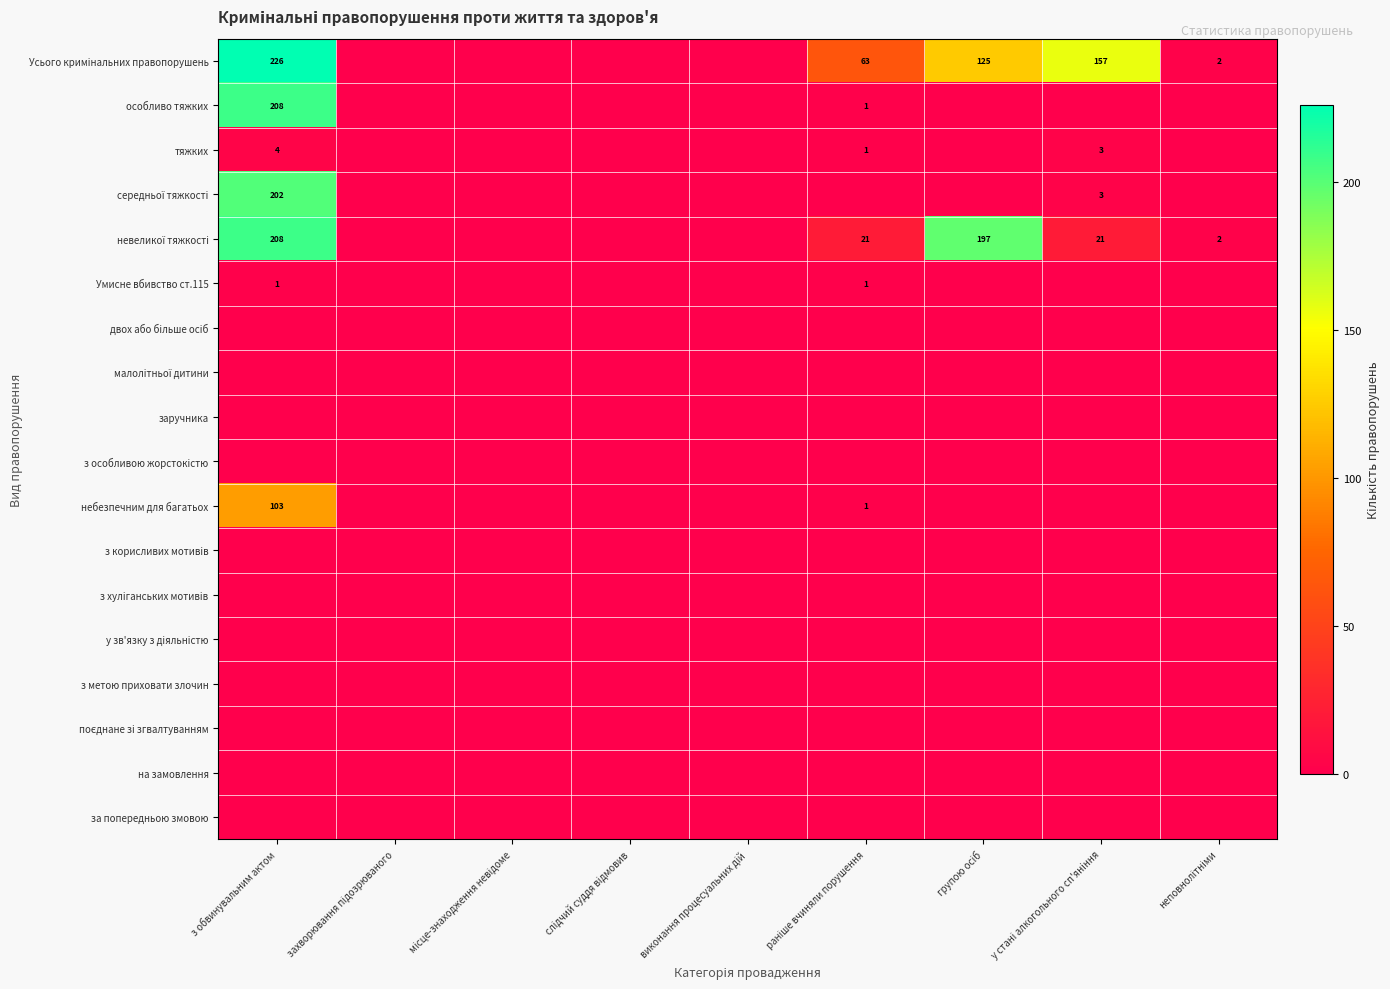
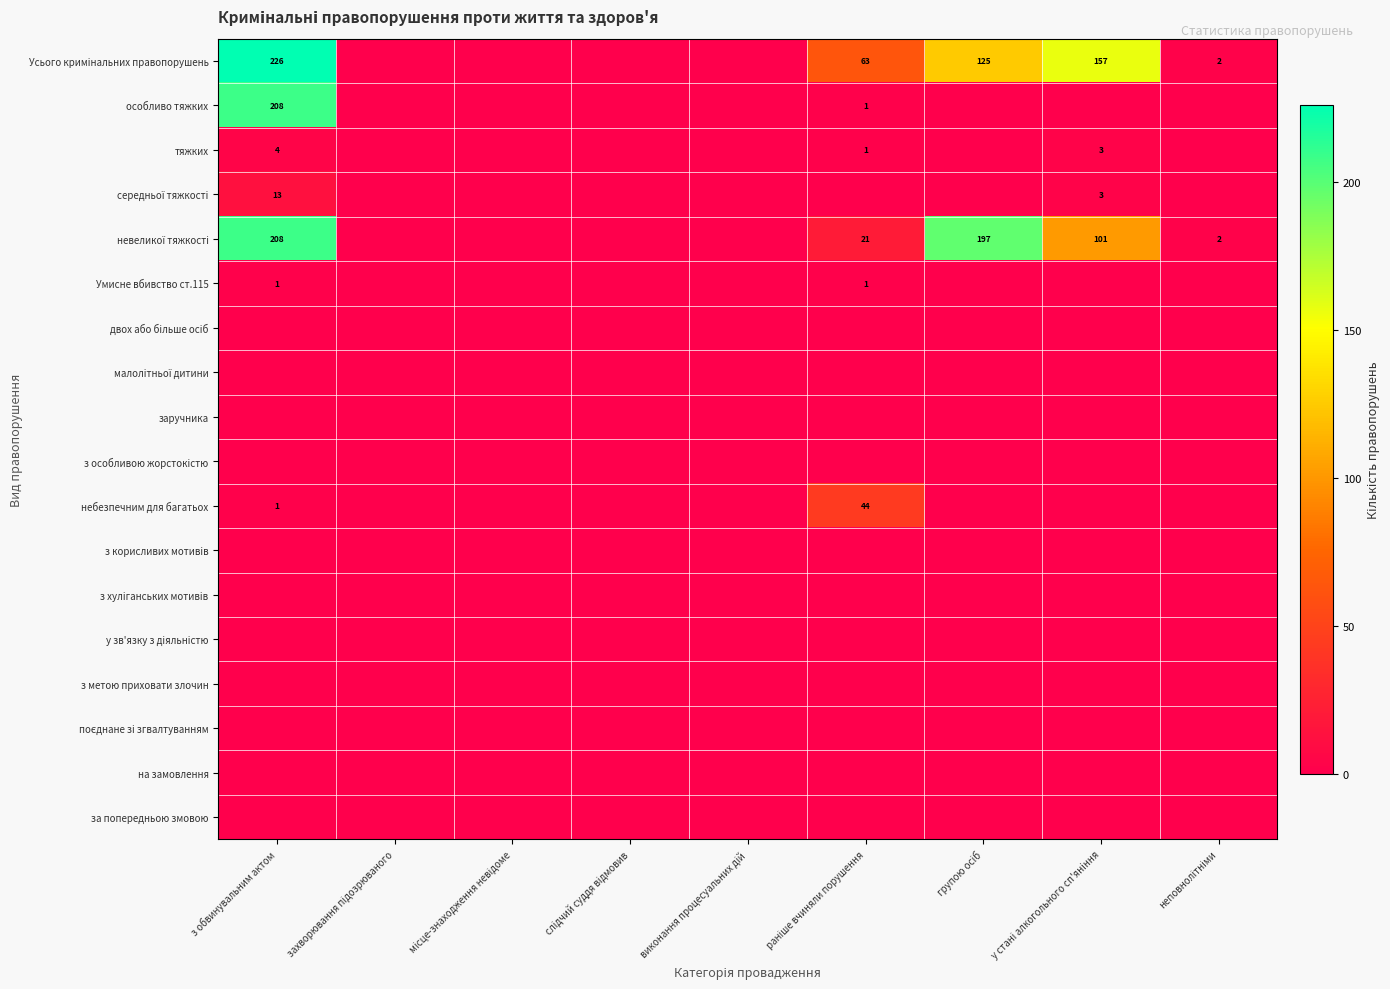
середньої тяжкості, з обвинувальним актом: 202 -> 13
невеликої тяжкості, у стані алкогольного сп'яніння: 21 -> 101
небезпечним для багатьох, з обвинувальним актом: 103 -> 1
небезпечним для багатьох, раніше вчиняли порушення: 1 -> 44
